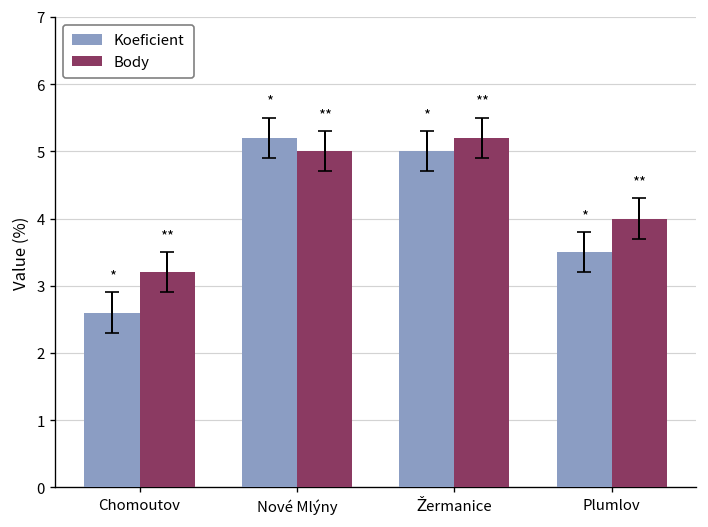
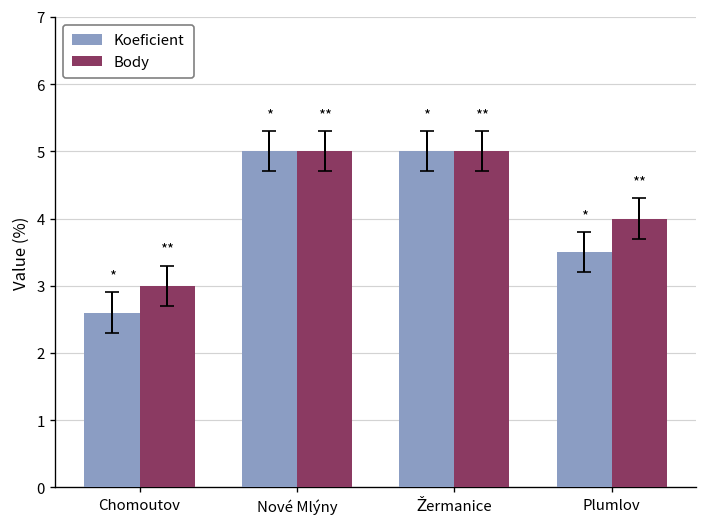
Body, Chomoutov: 3.2 -> 3.0
Koeficient, Nové Mlýny: 5.2 -> 5.0
Body, Žermanice: 5.2 -> 5.0
